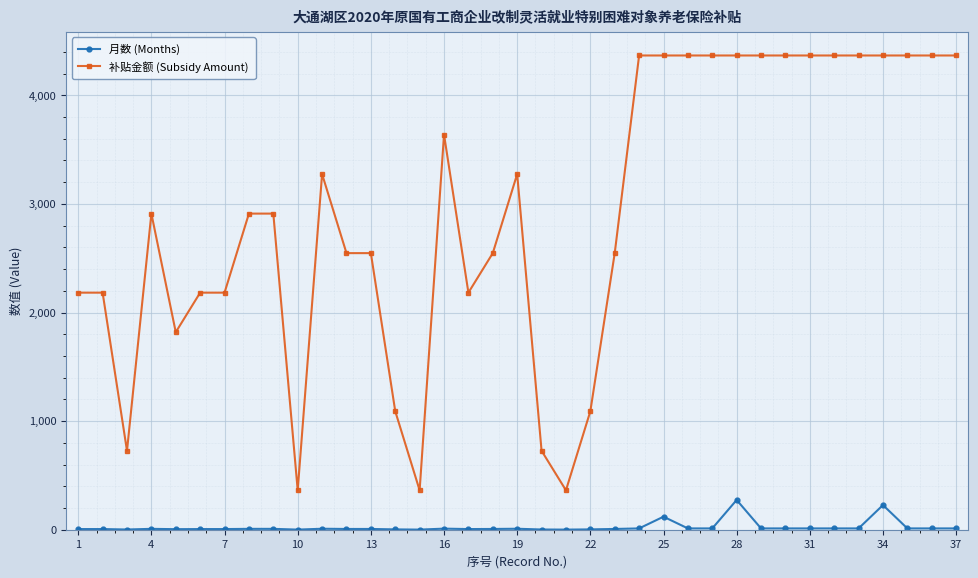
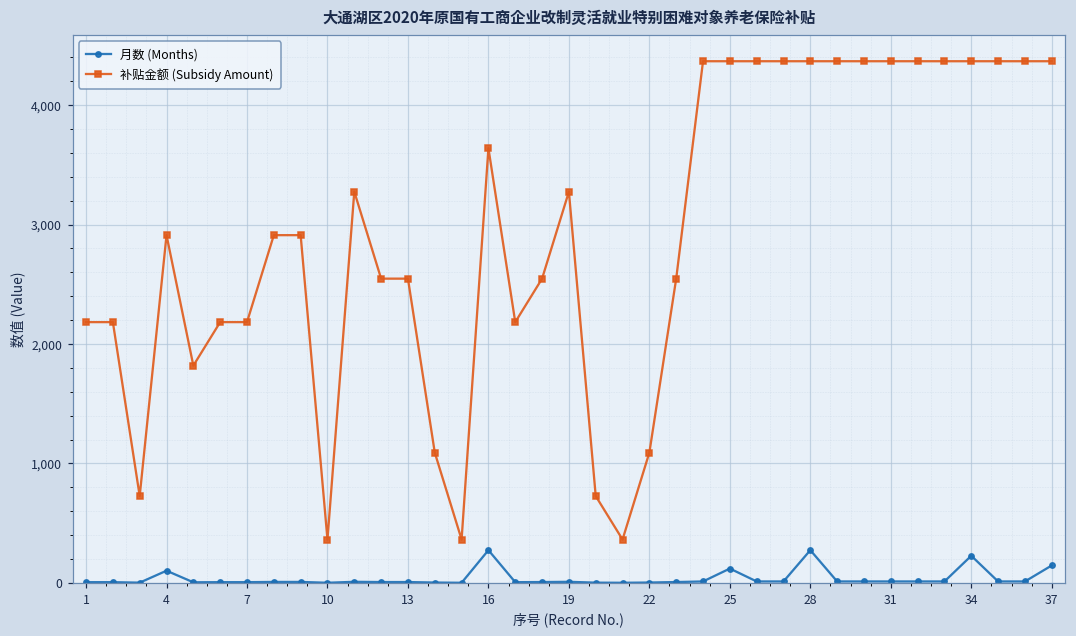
月数 (Months), 4: 10 -> 100
月数 (Months), 16: 10 -> 270
月数 (Months), 37: 10 -> 150
